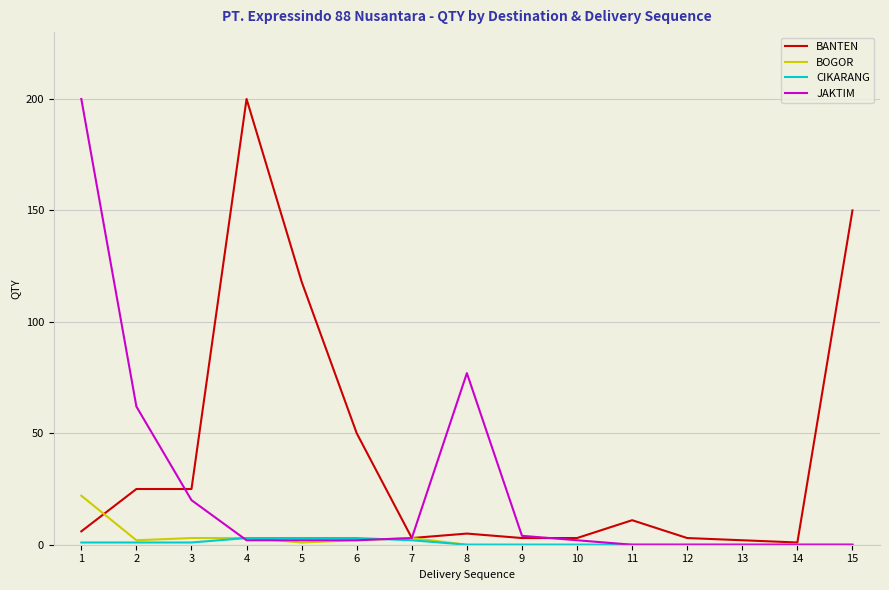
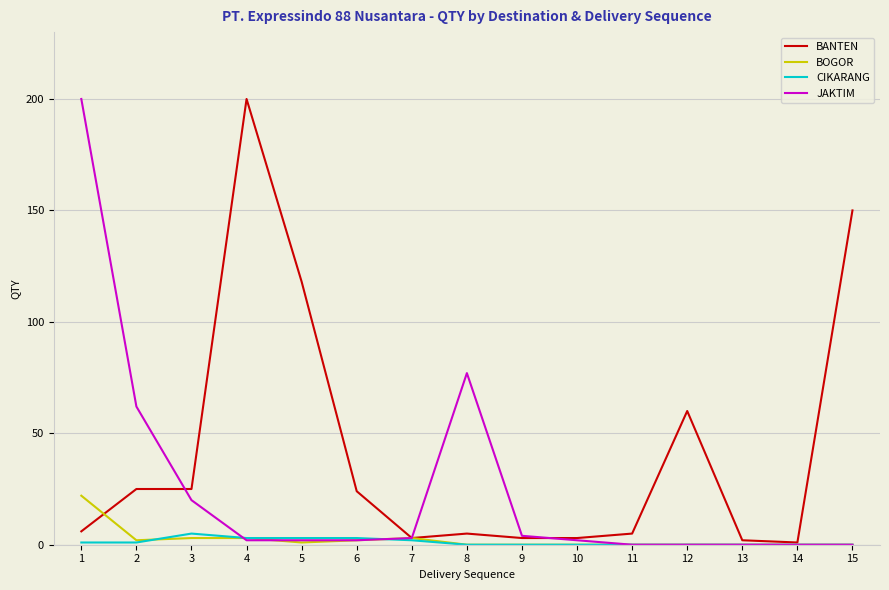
CIKARANG, 3: 1 -> 5
BANTEN, 6: 50 -> 24
BANTEN, 11: 11 -> 5
BANTEN, 12: 3 -> 60
